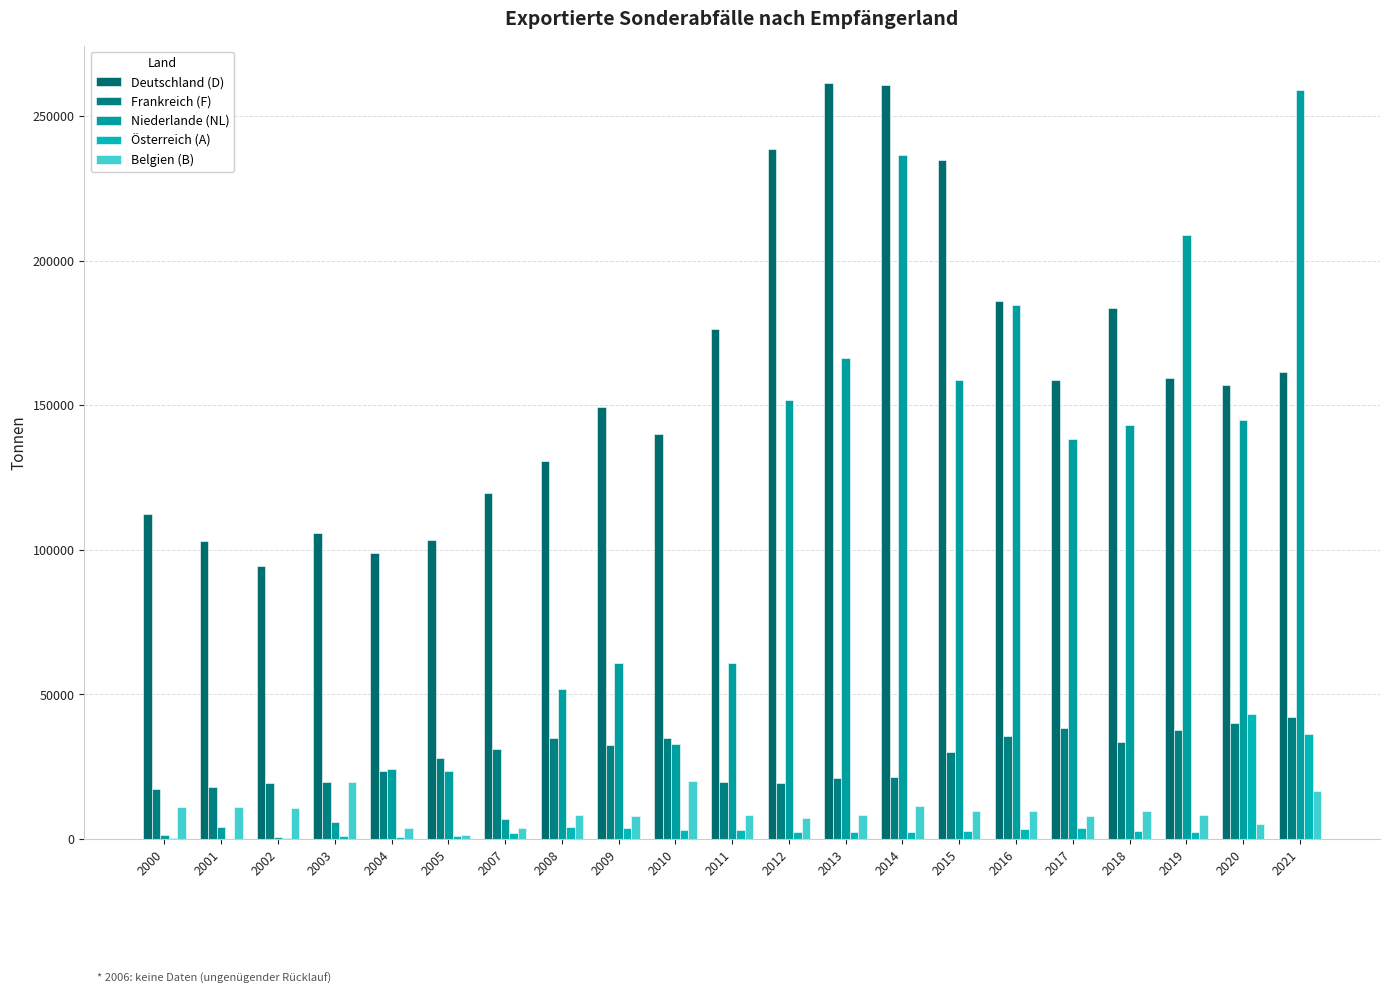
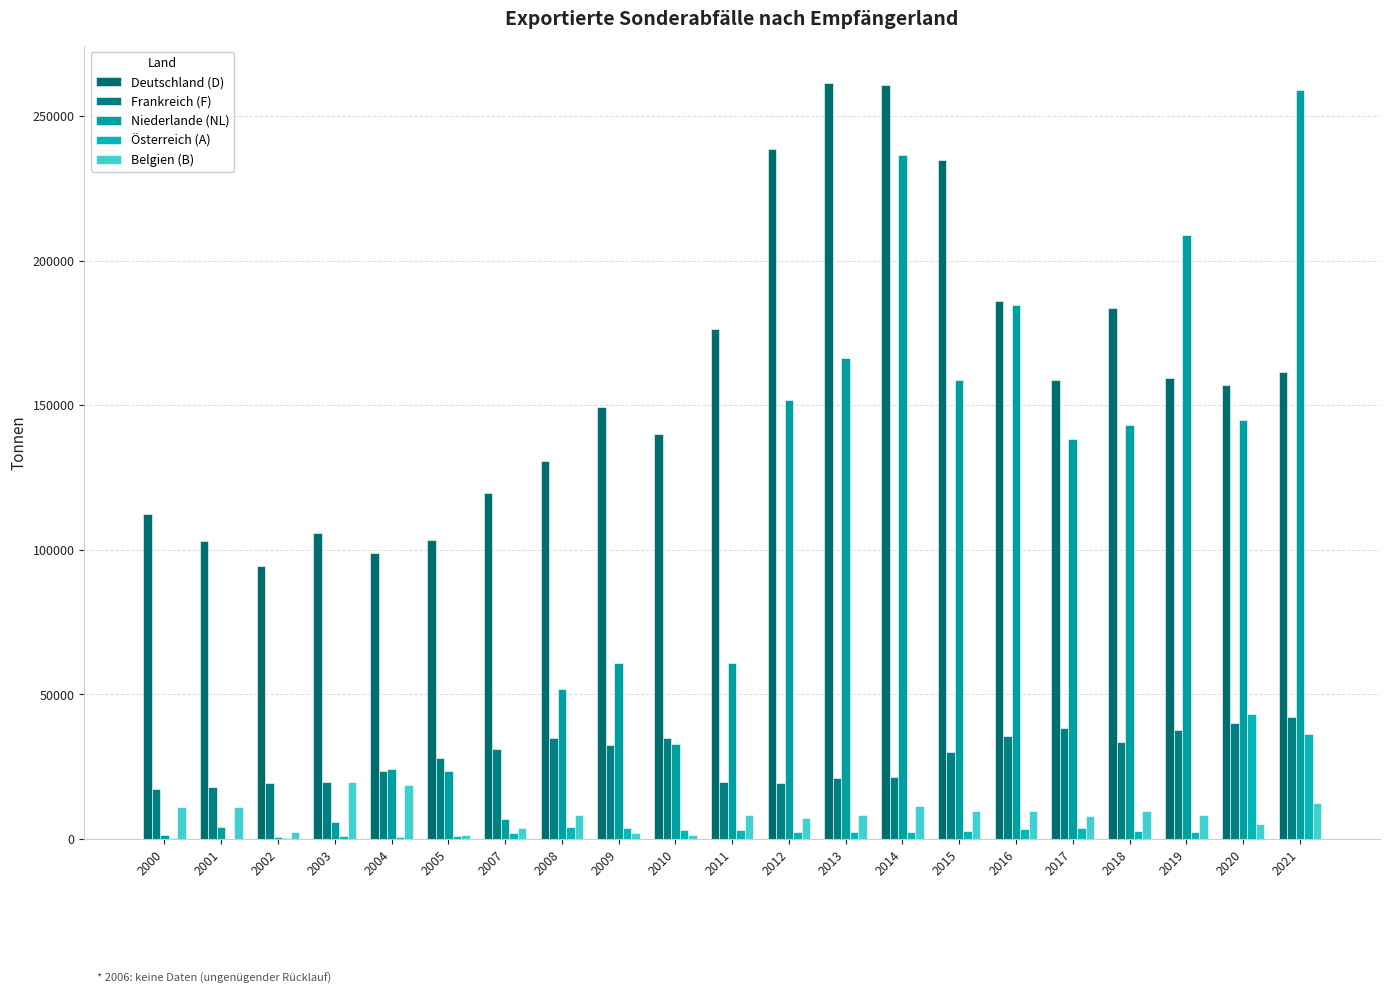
Belgien (B), 2002: 11000 -> 3000
Belgien (B), 2004: 4000 -> 19000
Belgien (B), 2009: 8000 -> 2000
Belgien (B), 2010: 20000 -> 1000
Belgien (B), 2021: 17000 -> 12000
